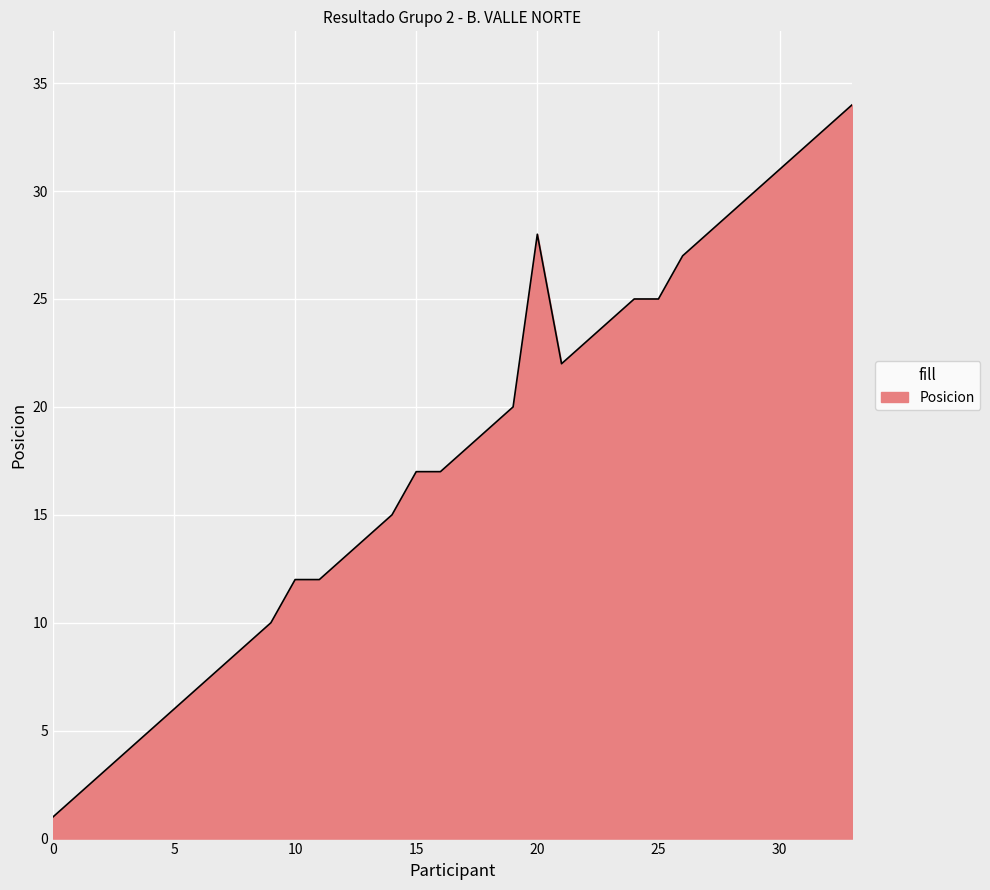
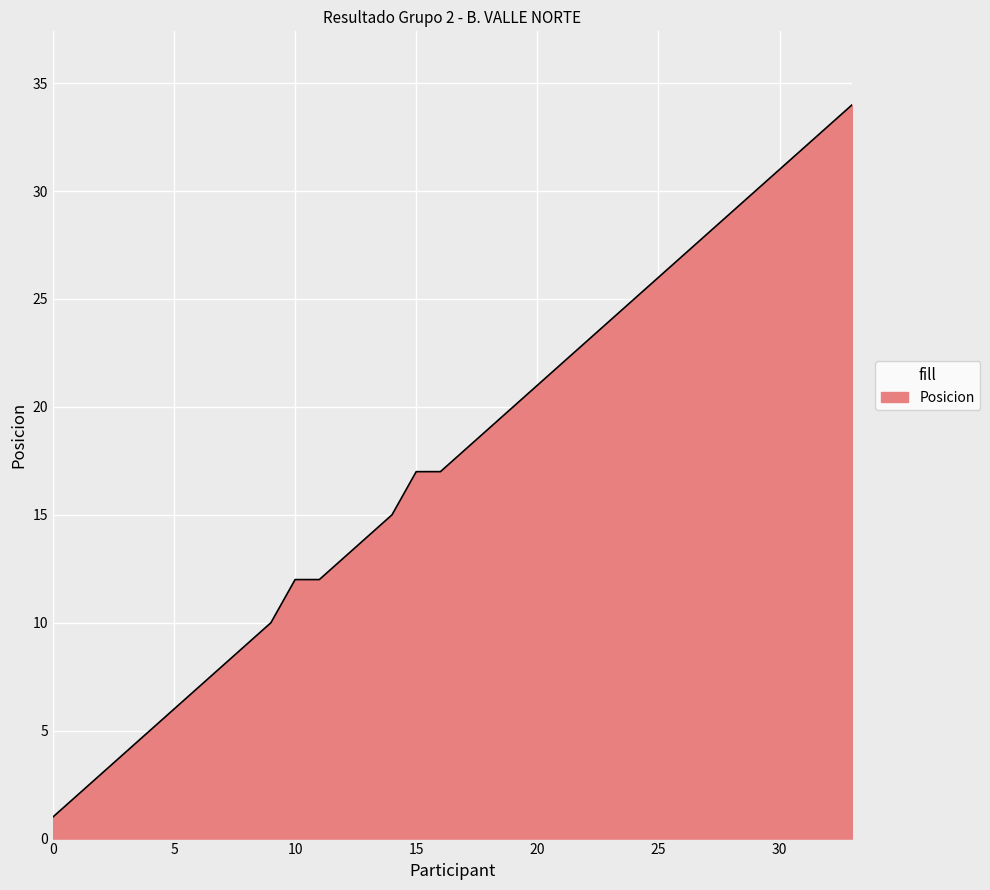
20: 28 -> 21
25: 25 -> 26
